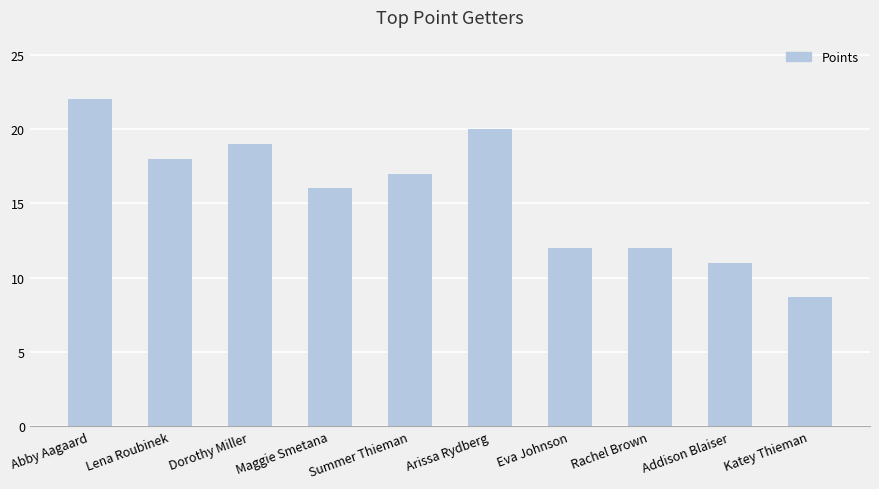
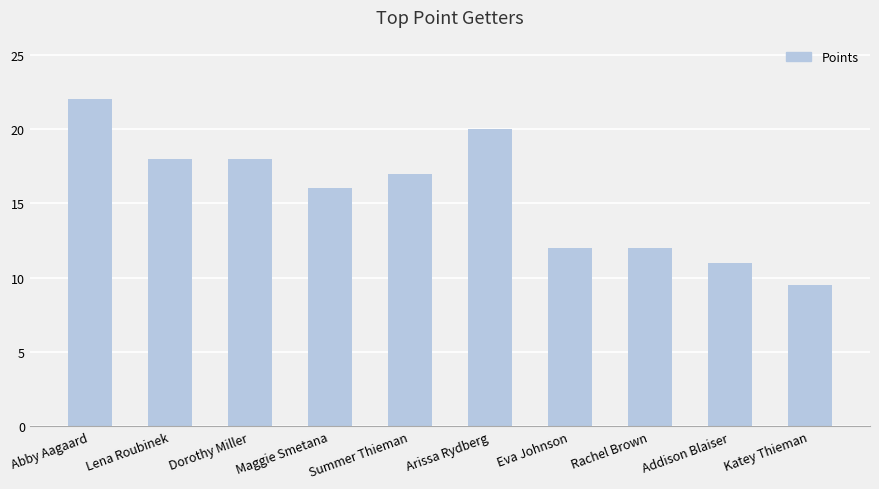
Dorothy Miller: 19 -> 18
Katey Thieman: 8.7 -> 9.5
